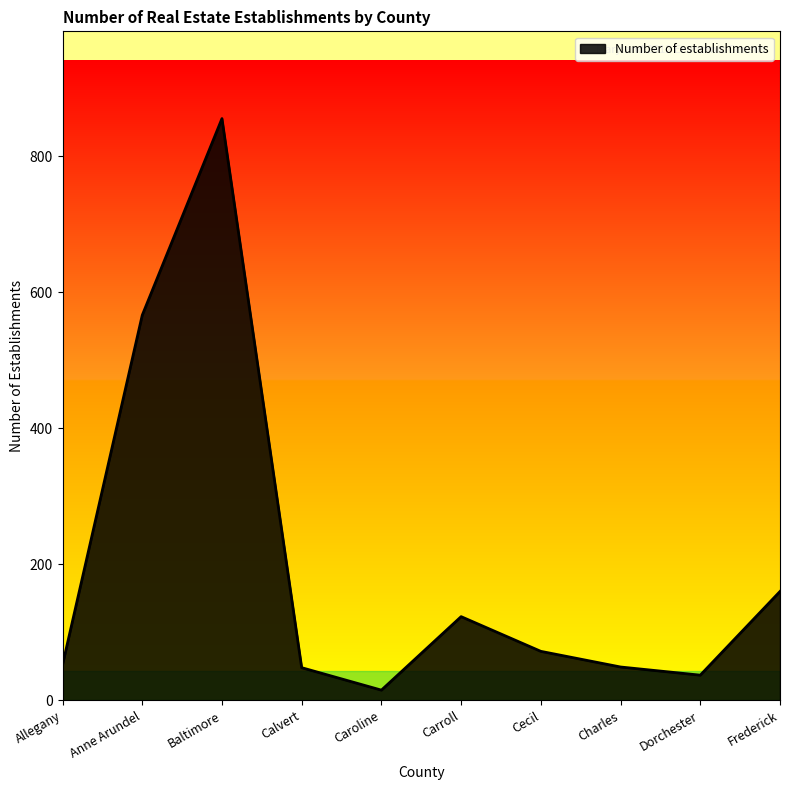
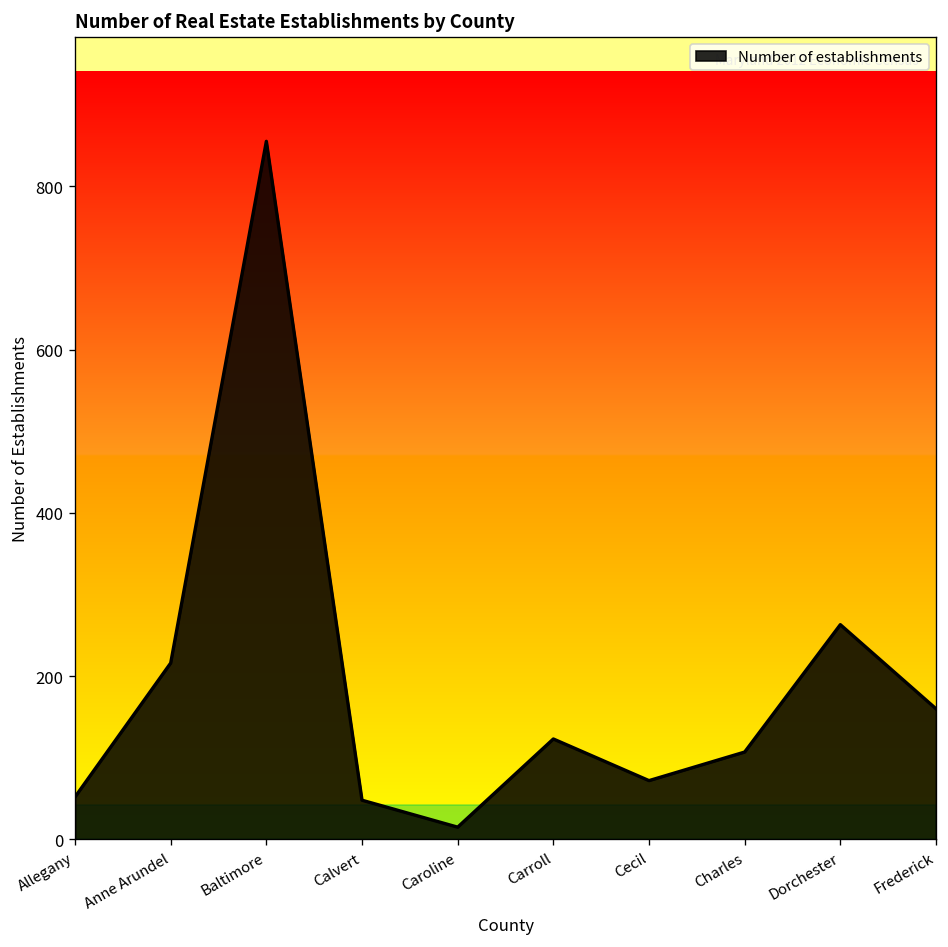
Anne Arundel: 570 -> 220
Charles: 50 -> 110
Dorchester: 40 -> 260
